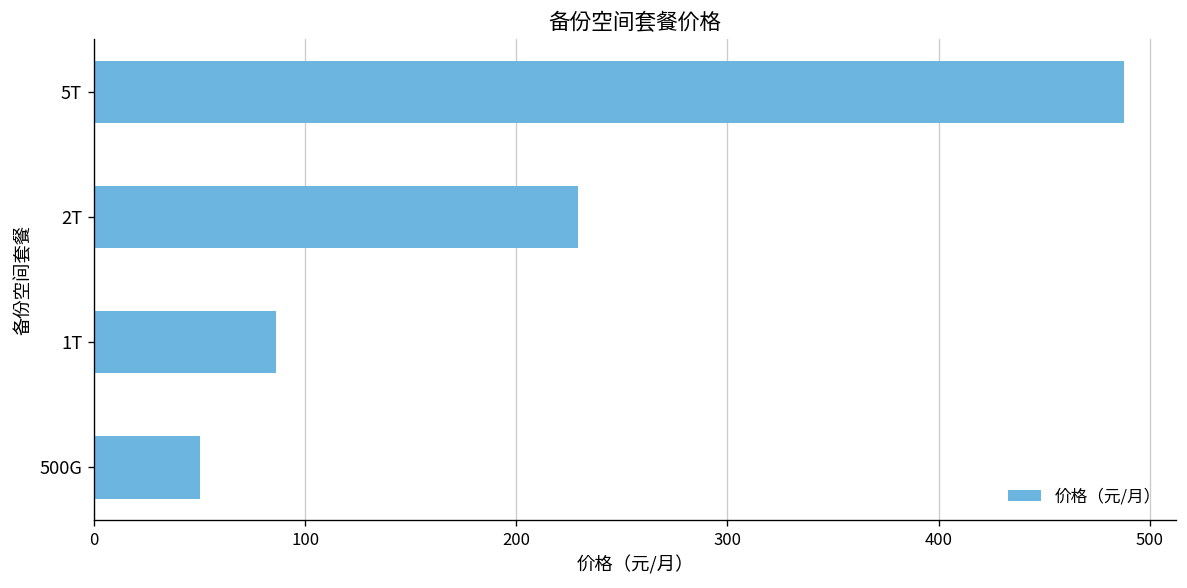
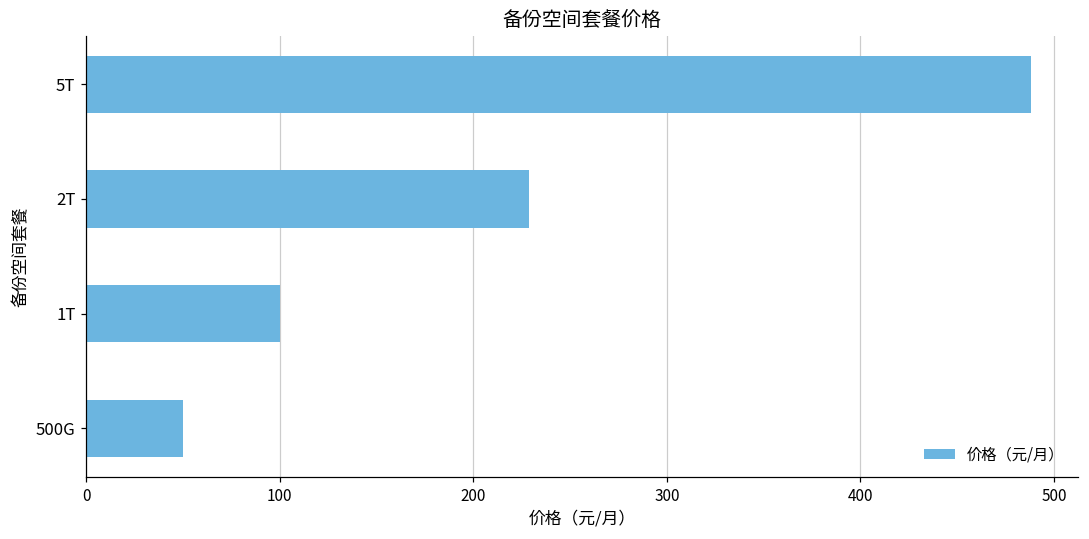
1T: 86 -> 100
